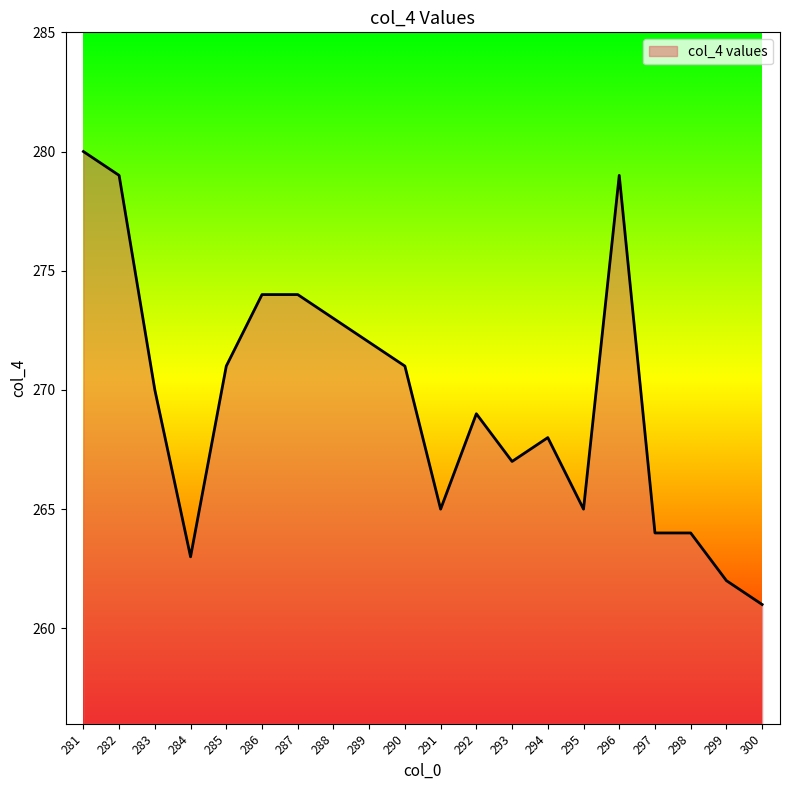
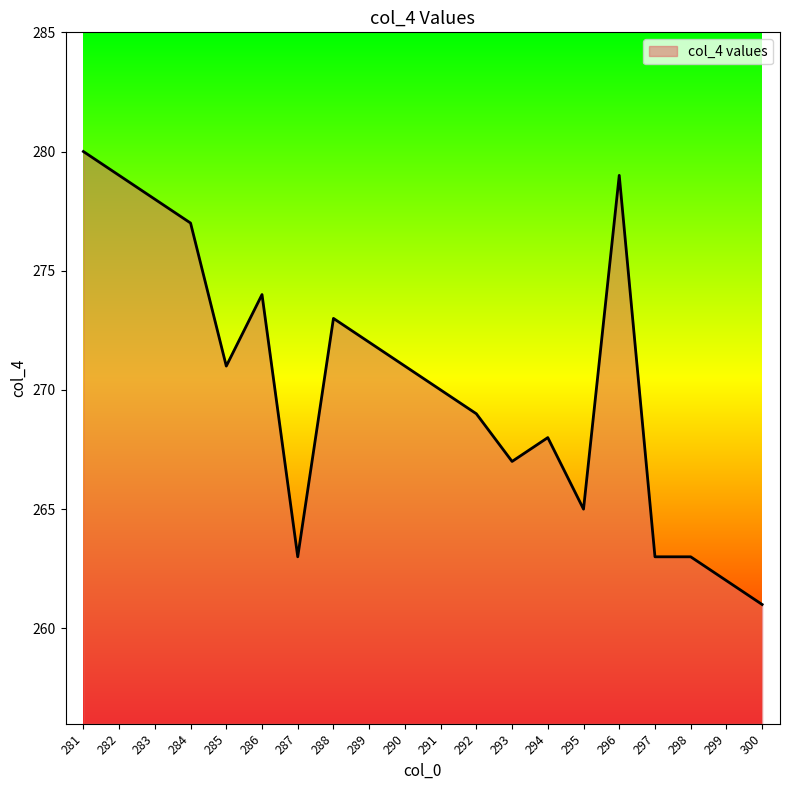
283: 270 -> 278
284: 263 -> 277
287: 274 -> 263
291: 265 -> 270
297: 264 -> 263
298: 264 -> 263
